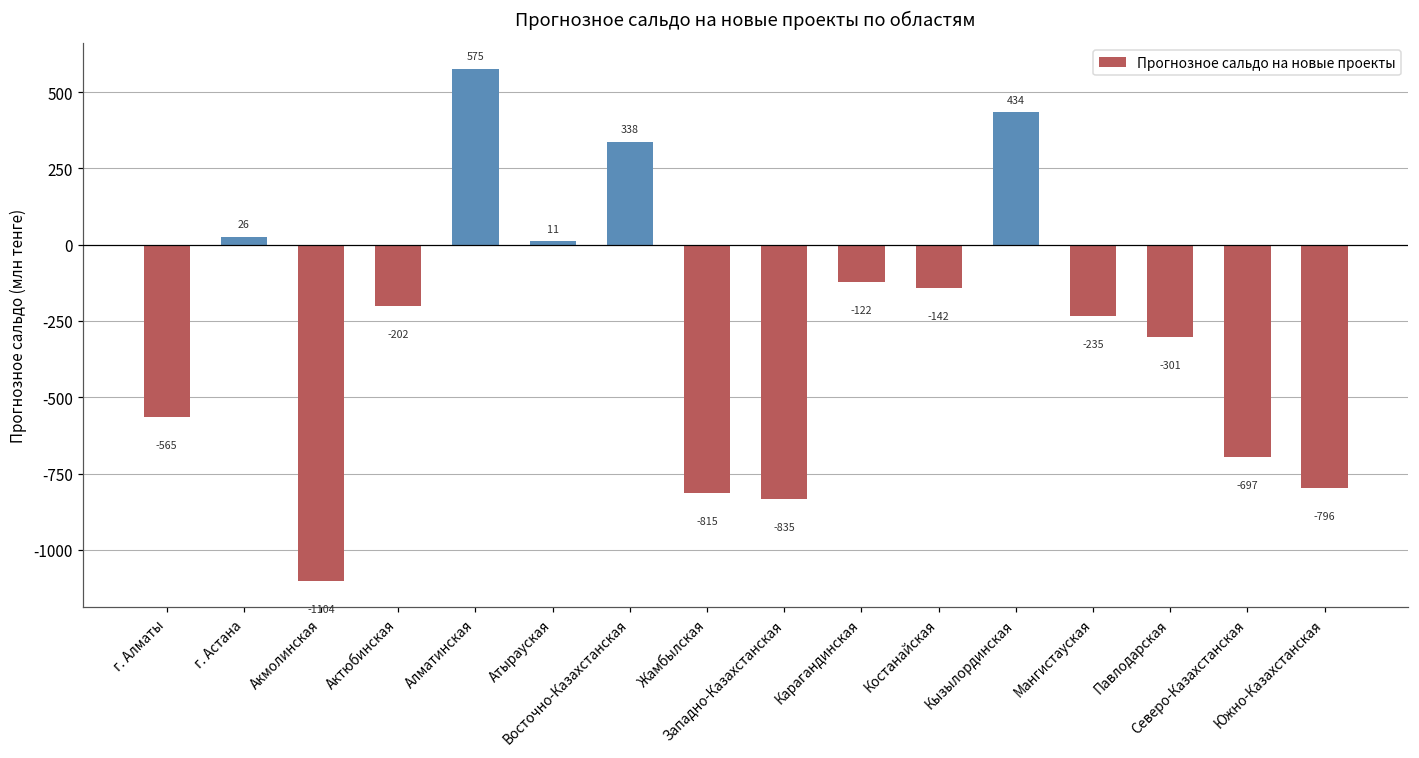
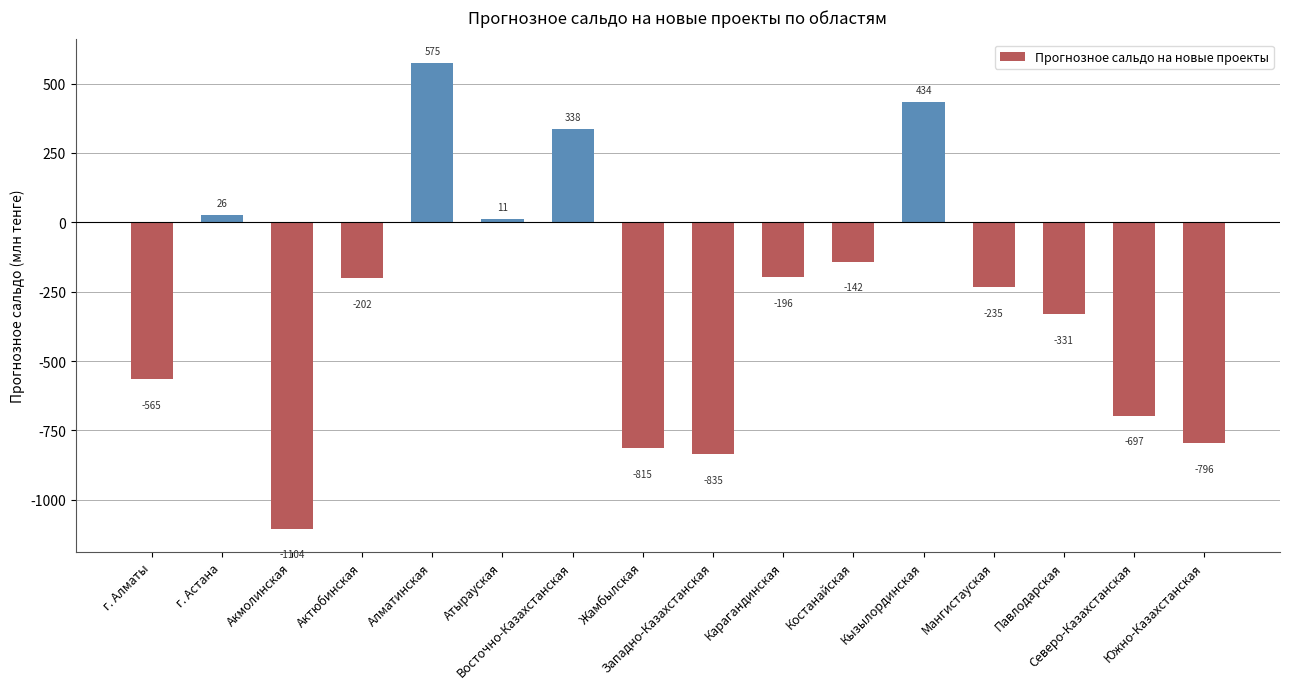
Карагандинская: -122 -> -196
Павлодарская: -301 -> -331
